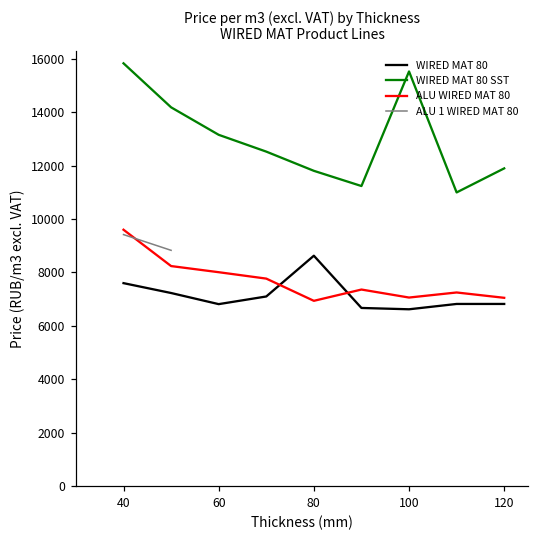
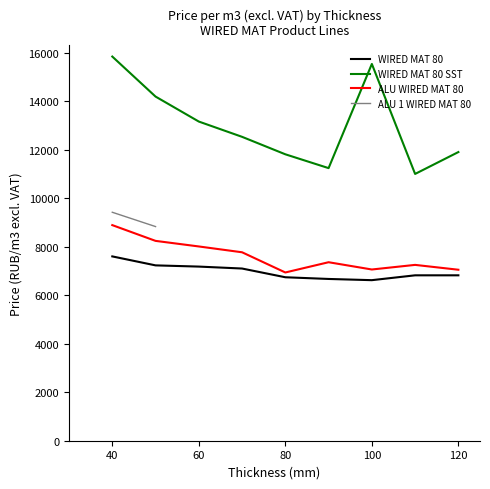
ALU WIRED MAT 80, 40: 9600 -> 8900
WIRED MAT 80, 60: 6800 -> 7200
WIRED MAT 80, 80: 8600 -> 6700
